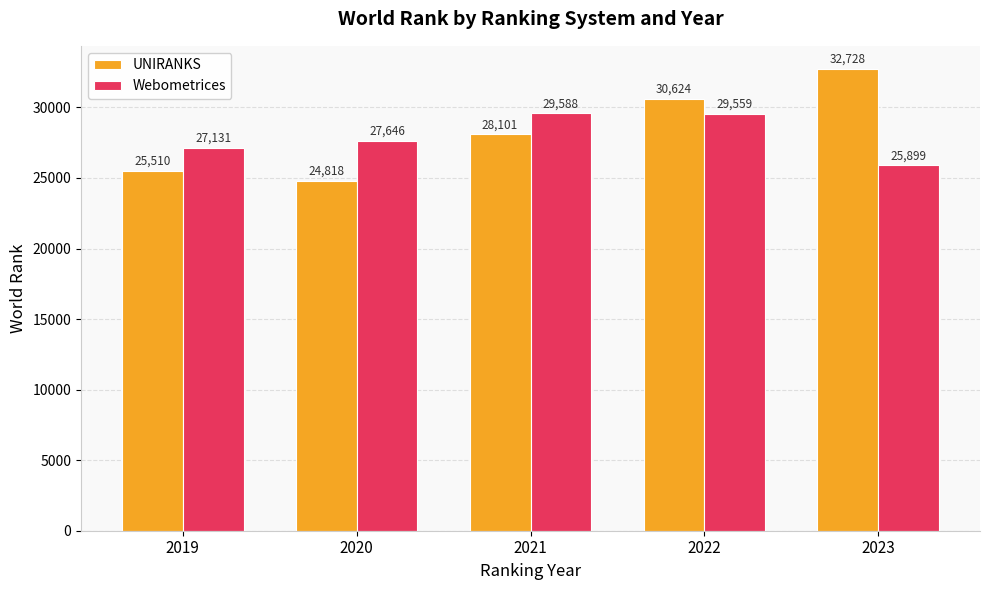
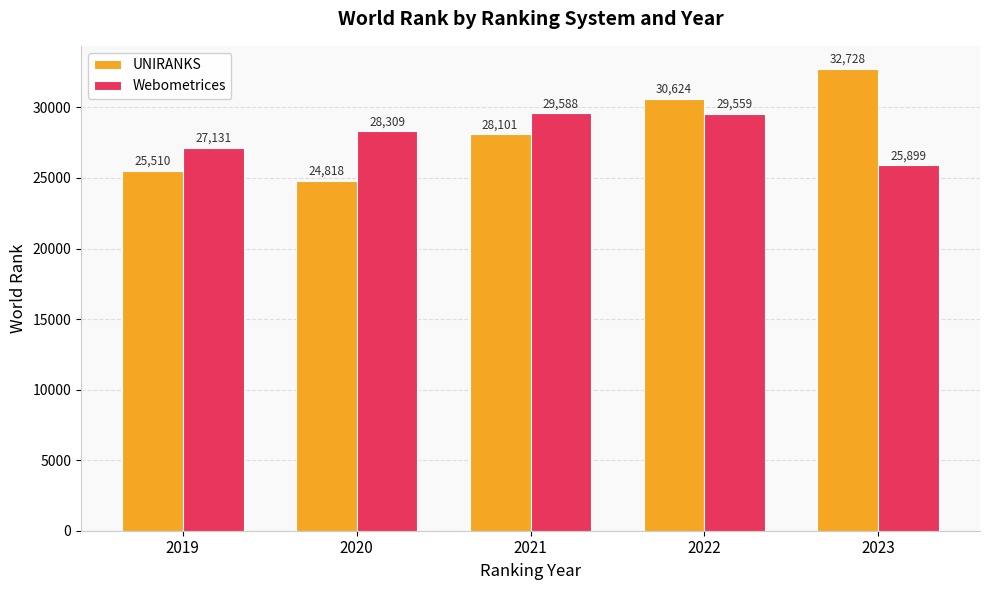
Webometrices, 2020: 27,646 -> 28,309
